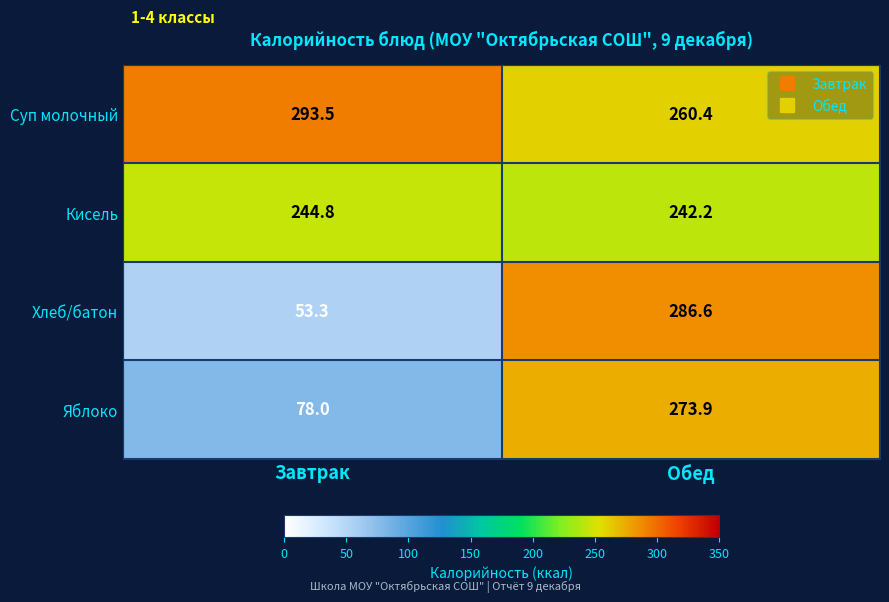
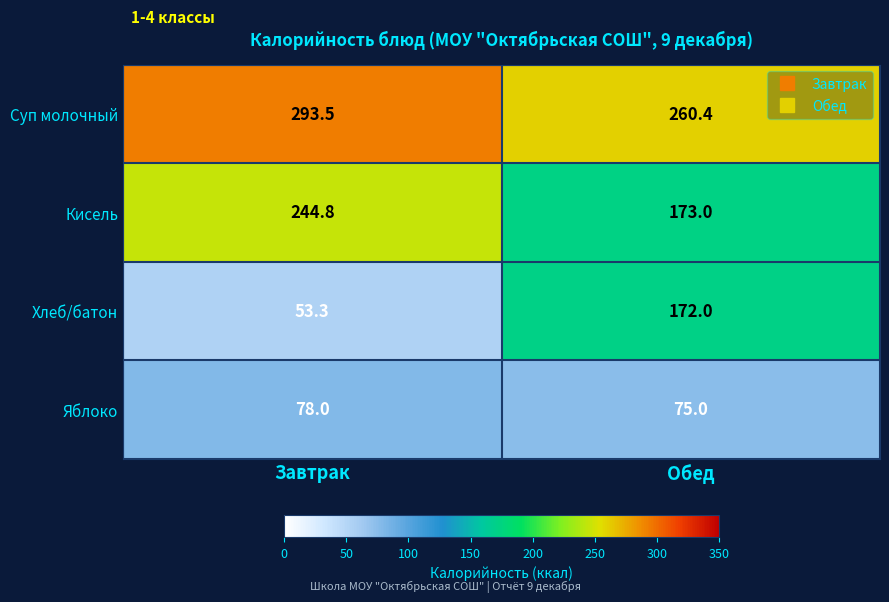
Кисель, Обед: 242.2 -> 173.0
Хлеб/батон, Обед: 286.6 -> 172.0
Яблоко, Обед: 273.9 -> 75.0
